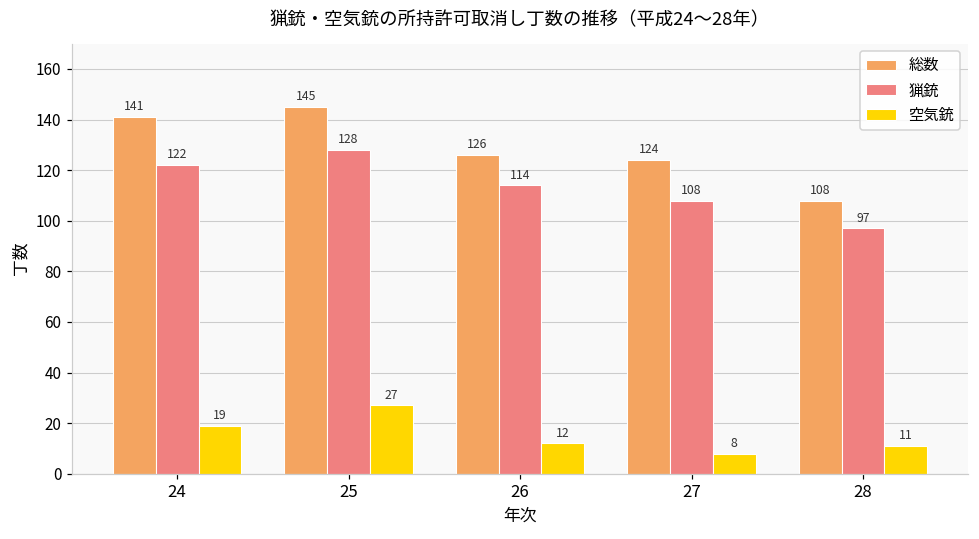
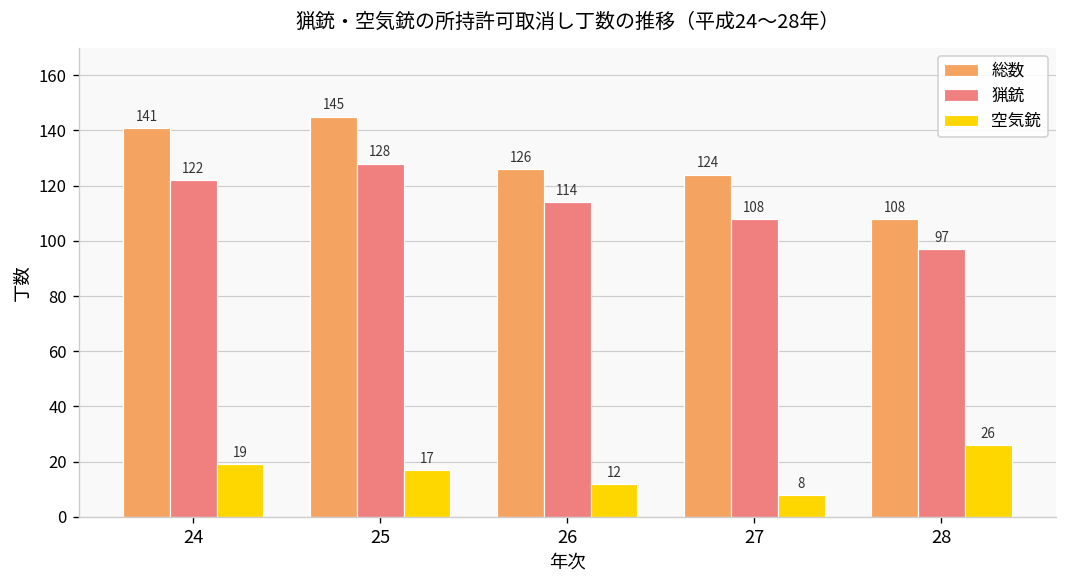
空気銃, 25: 27 -> 17
空気銃, 28: 11 -> 26
